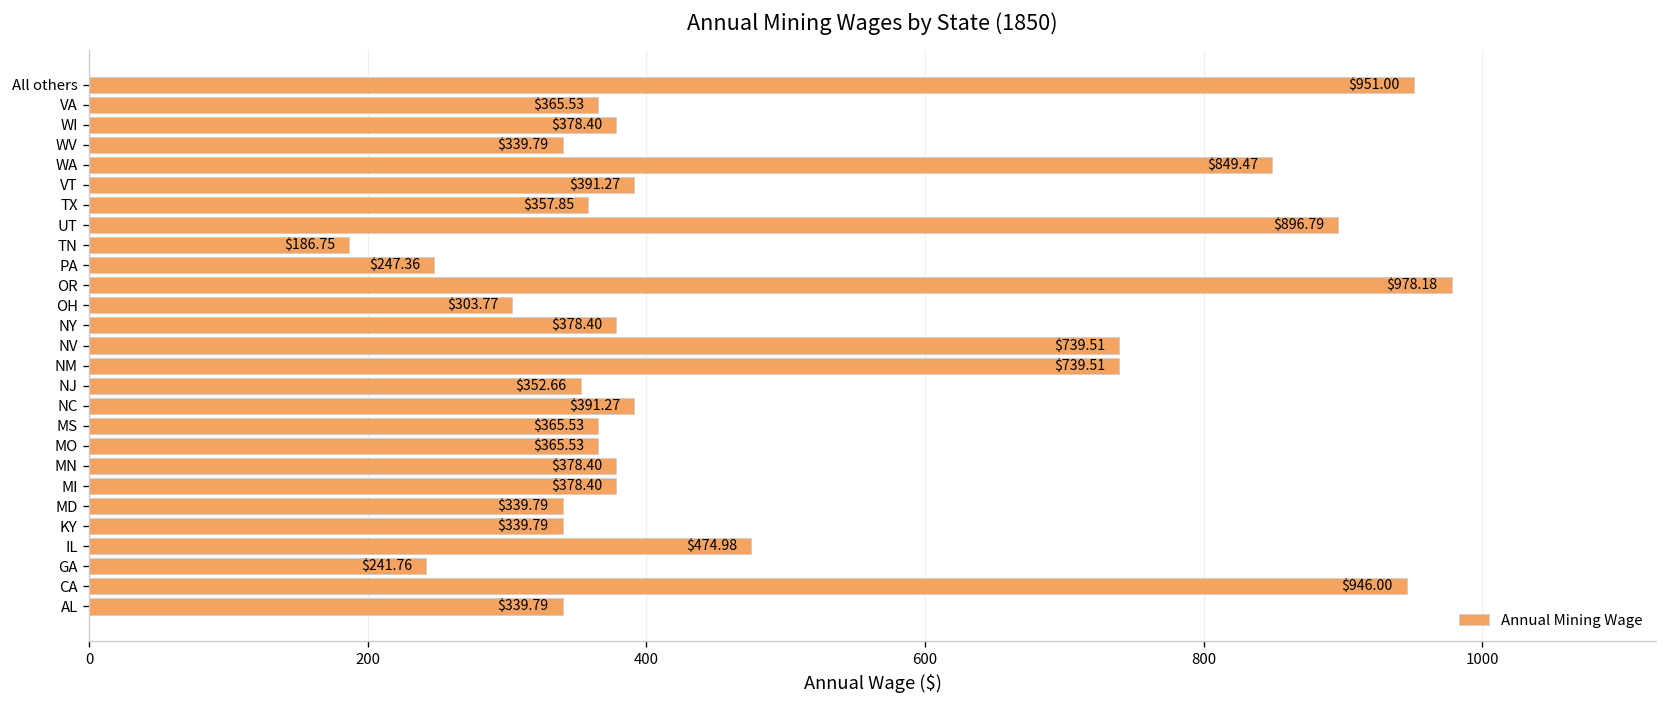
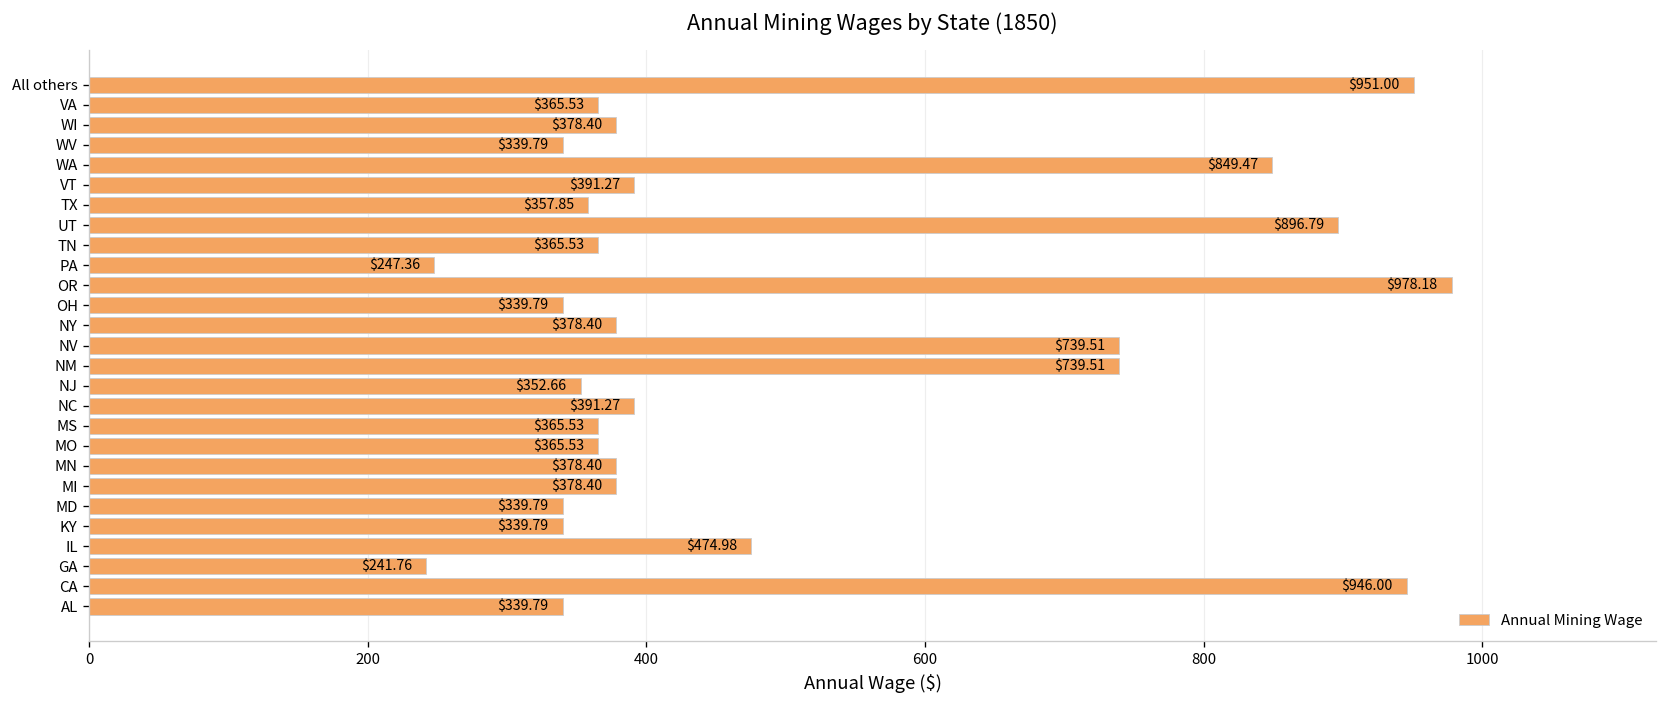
TN: $186.75 -> $365.53
OH: $303.77 -> $339.79
